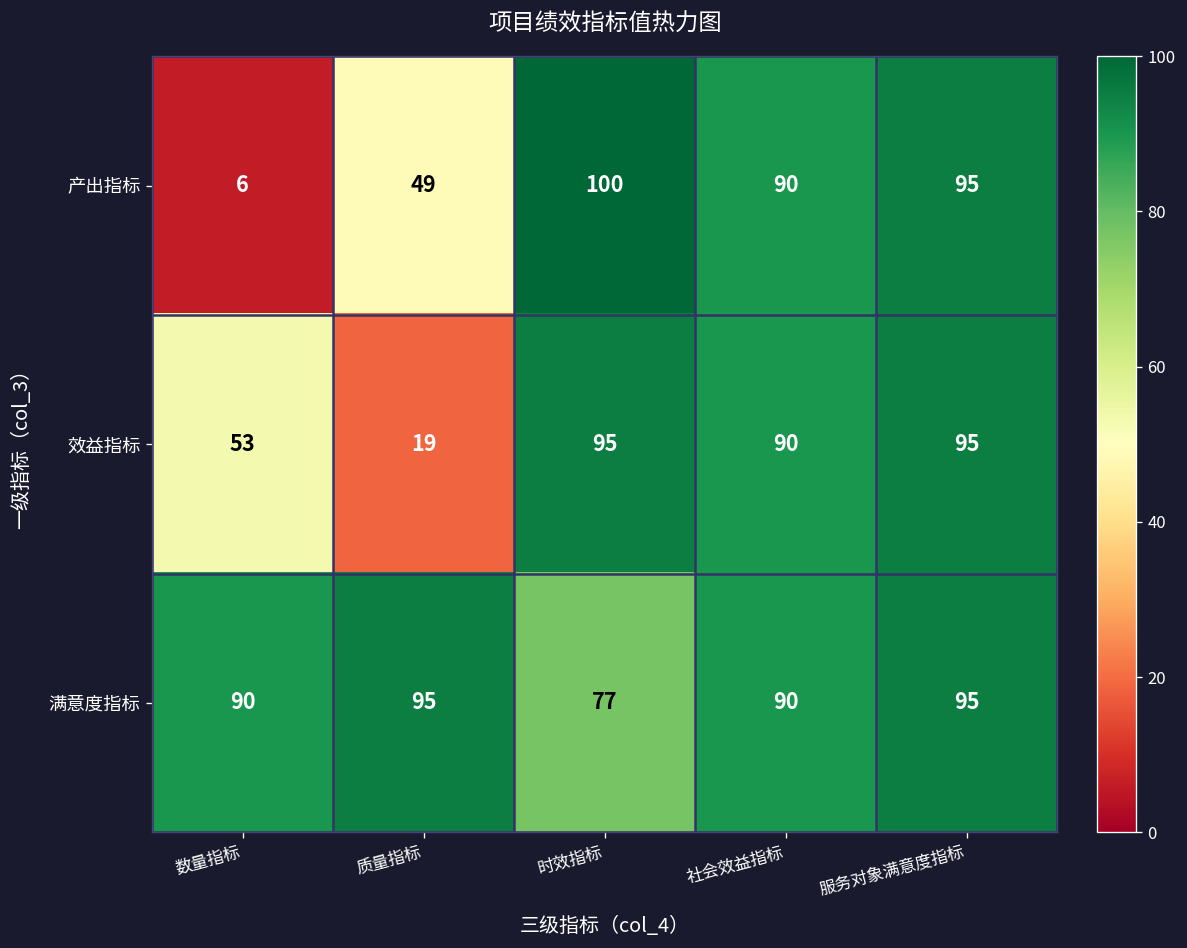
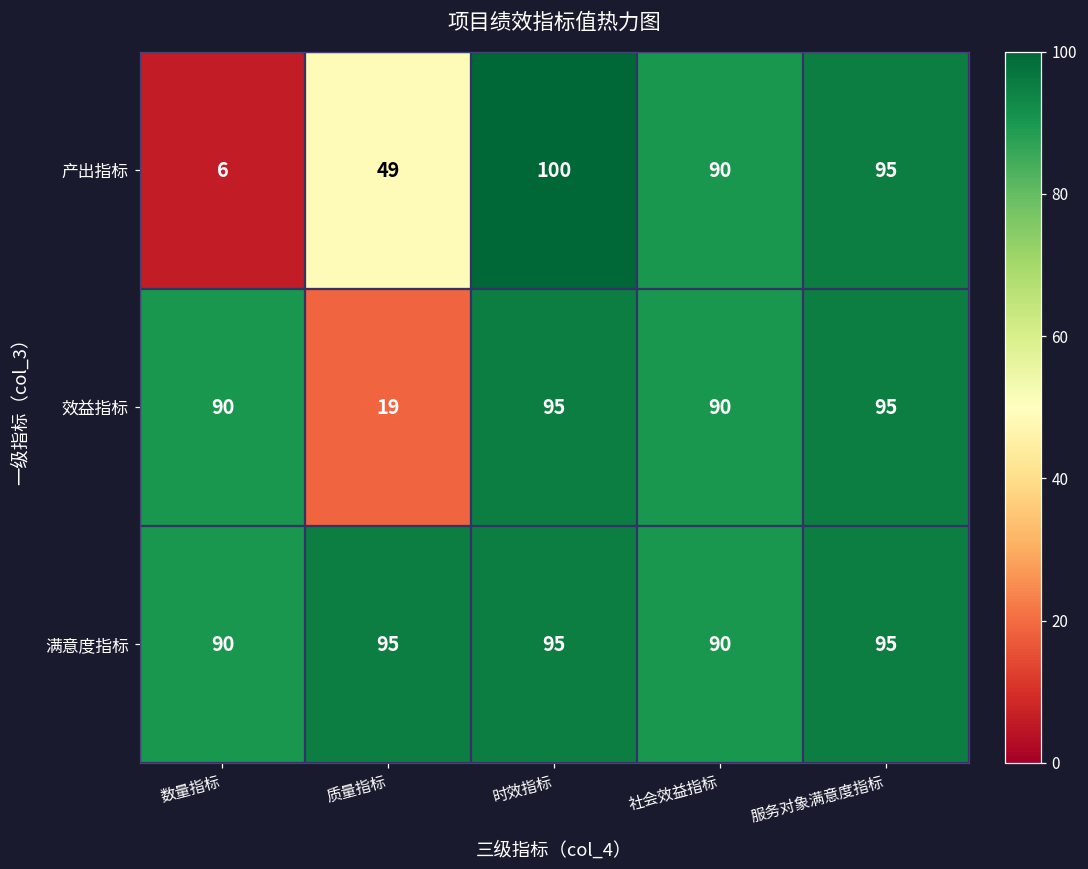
效益指标, 数量指标: 53 -> 90
满意度指标, 时效指标: 77 -> 95
